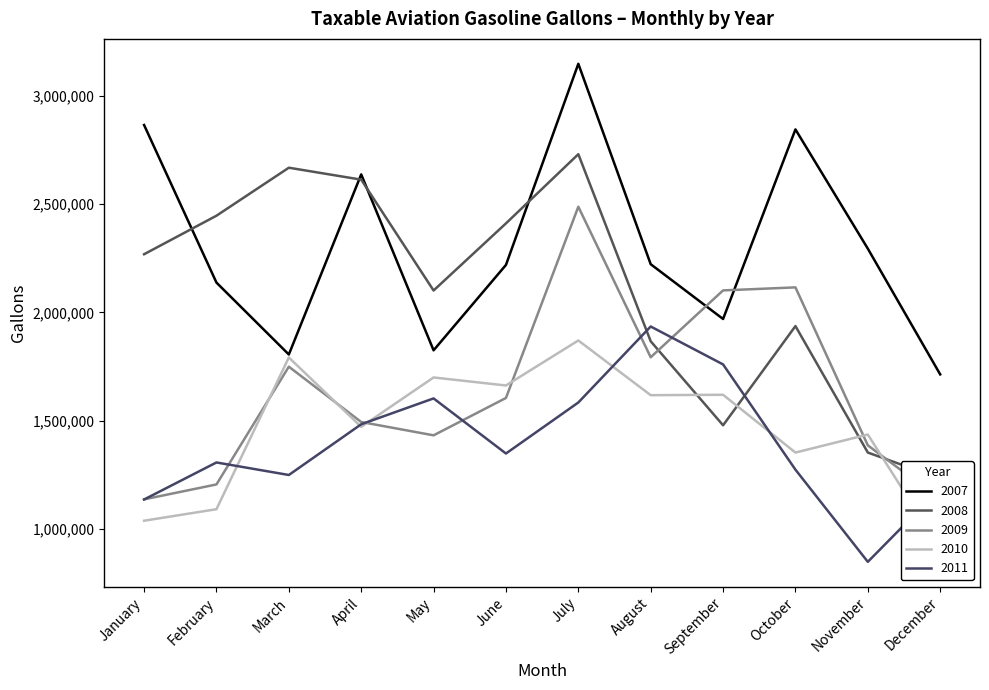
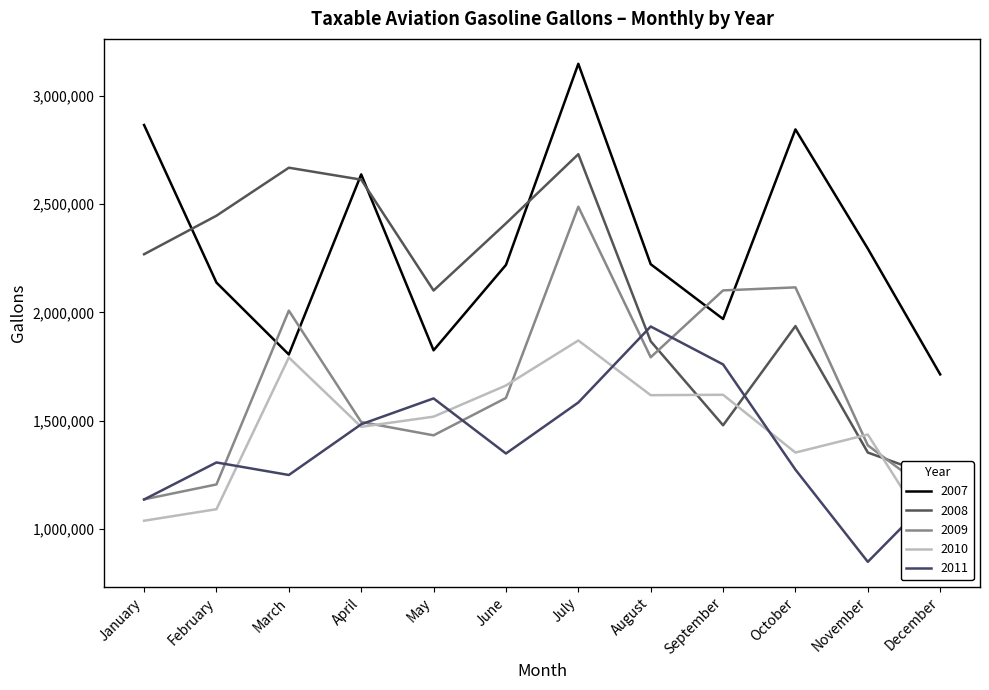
2009, March: 1,750,000 -> 2,010,000
2010, May: 1,700,000 -> 1,520,000
